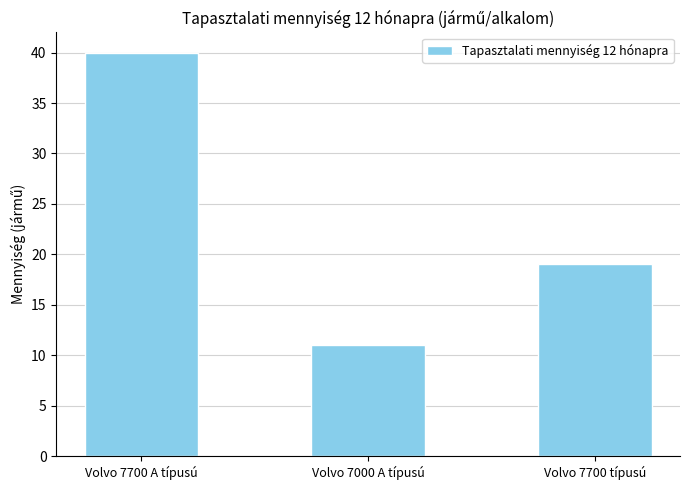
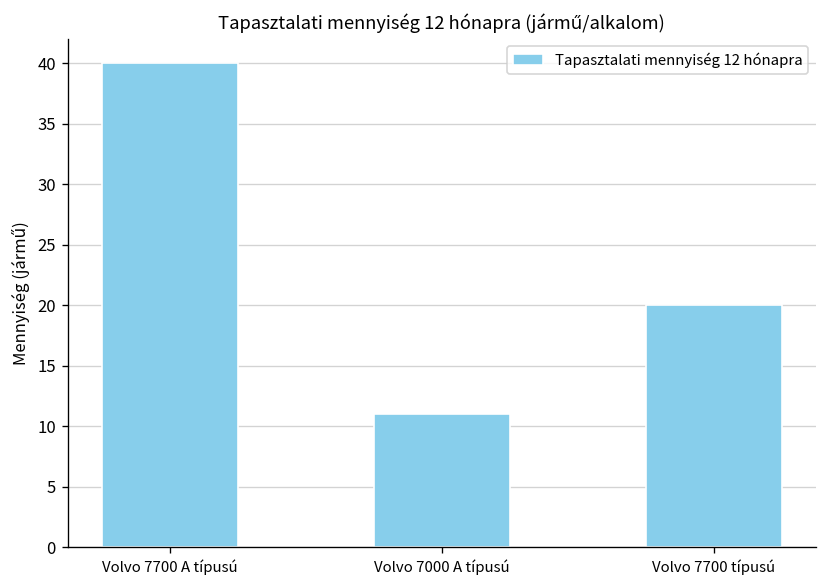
Volvo 7700 típusú: 19 -> 20
